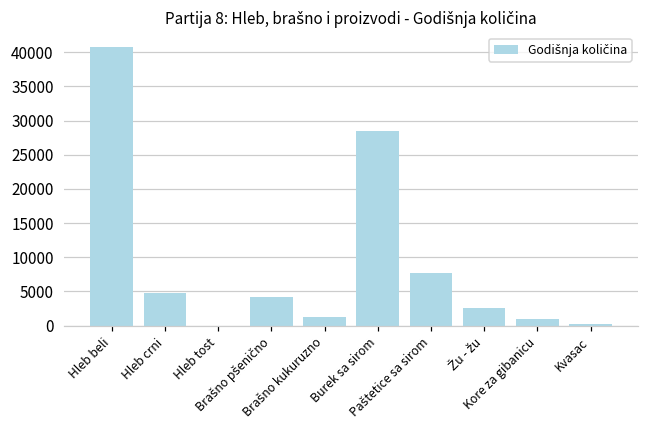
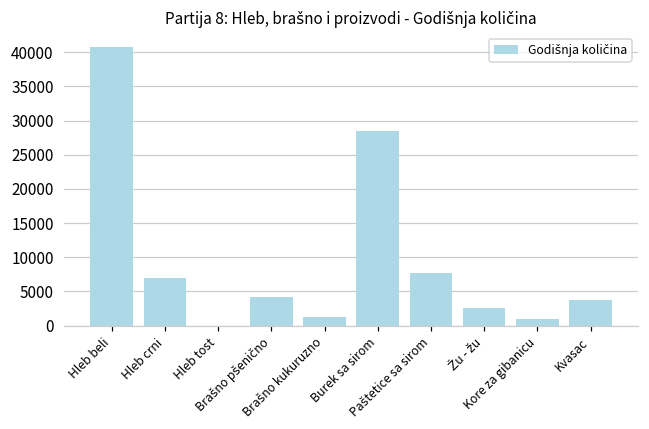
Hleb crni: 5000 -> 7000
Kvasac: 0 -> 4000
